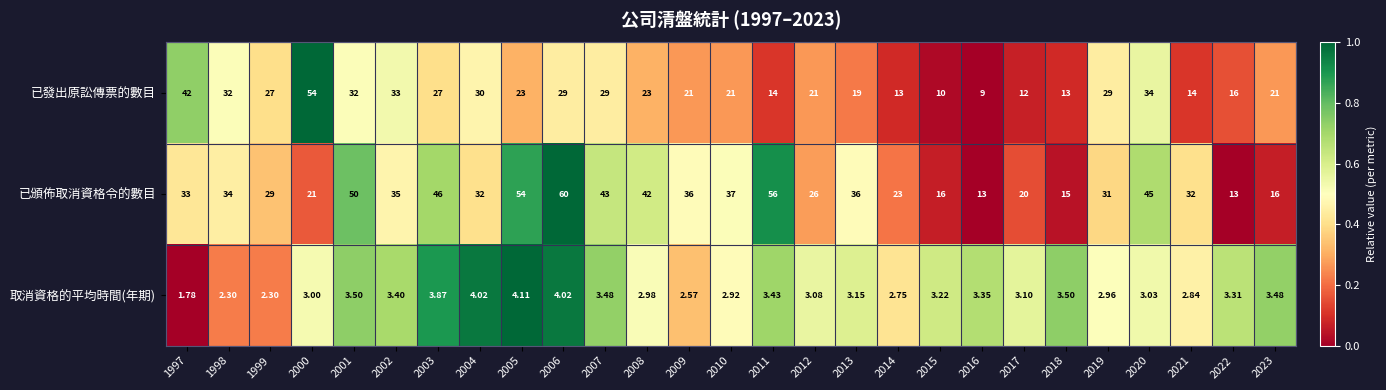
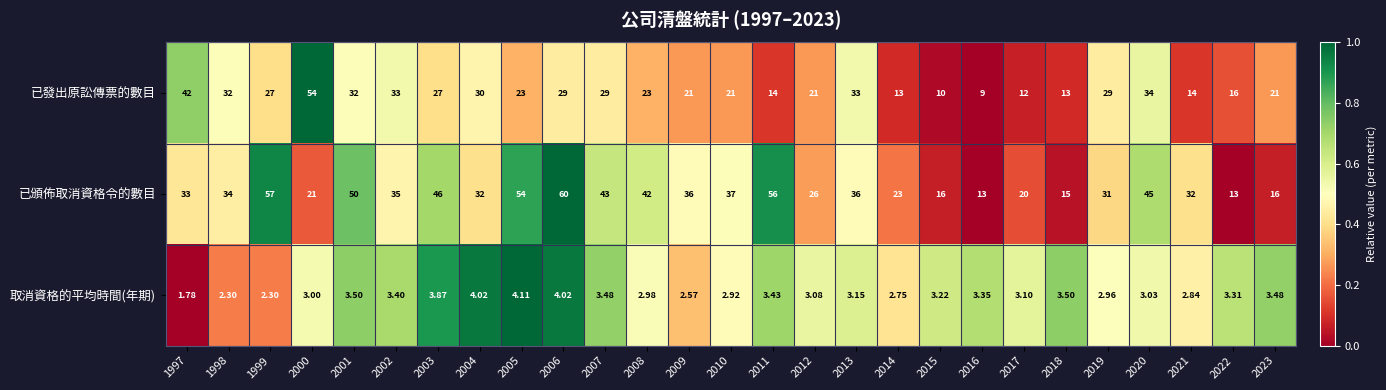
已發出原訟傳票的數目, 2013: 19 -> 33
已頒佈取消資格令的數目, 1999: 29 -> 57
